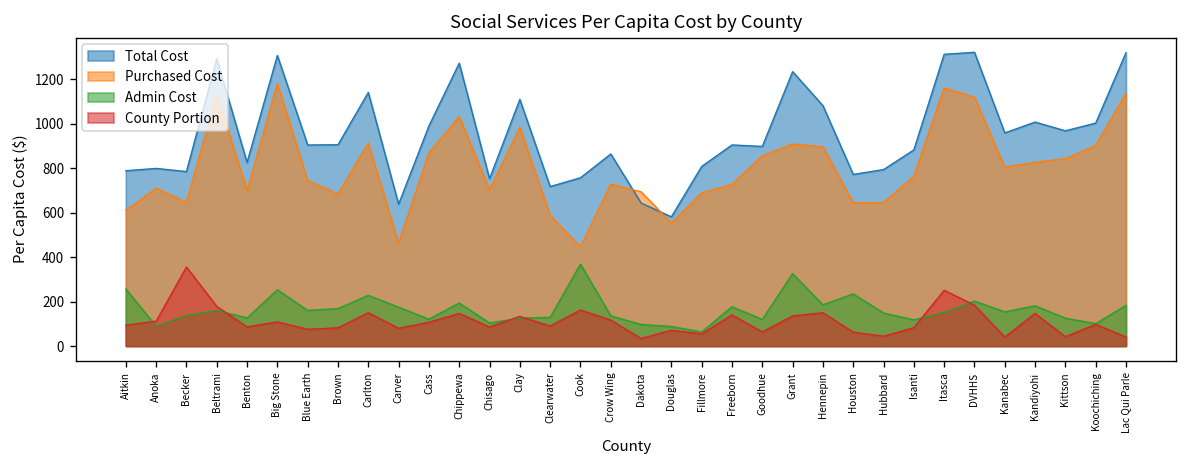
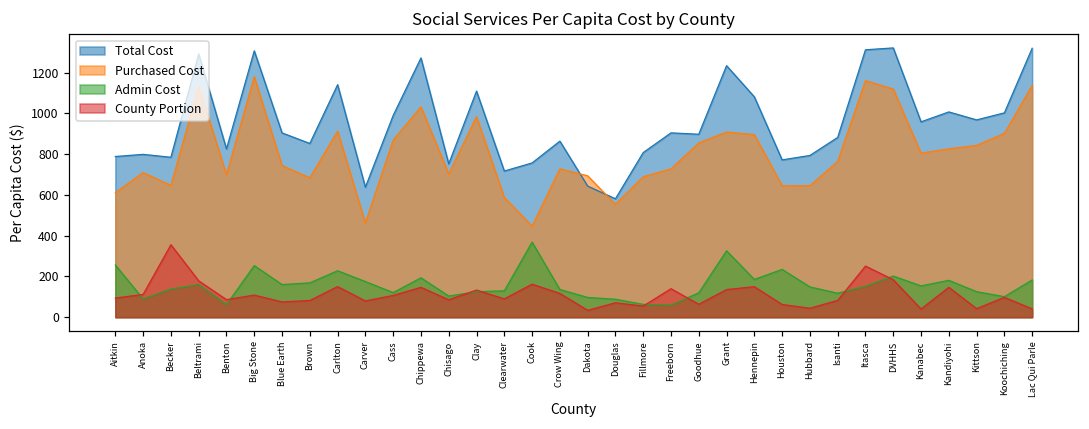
Admin Cost, Benton: 130 -> 60
Total Cost, Brown: 910 -> 850
Admin Cost, Freeborn: 180 -> 60
